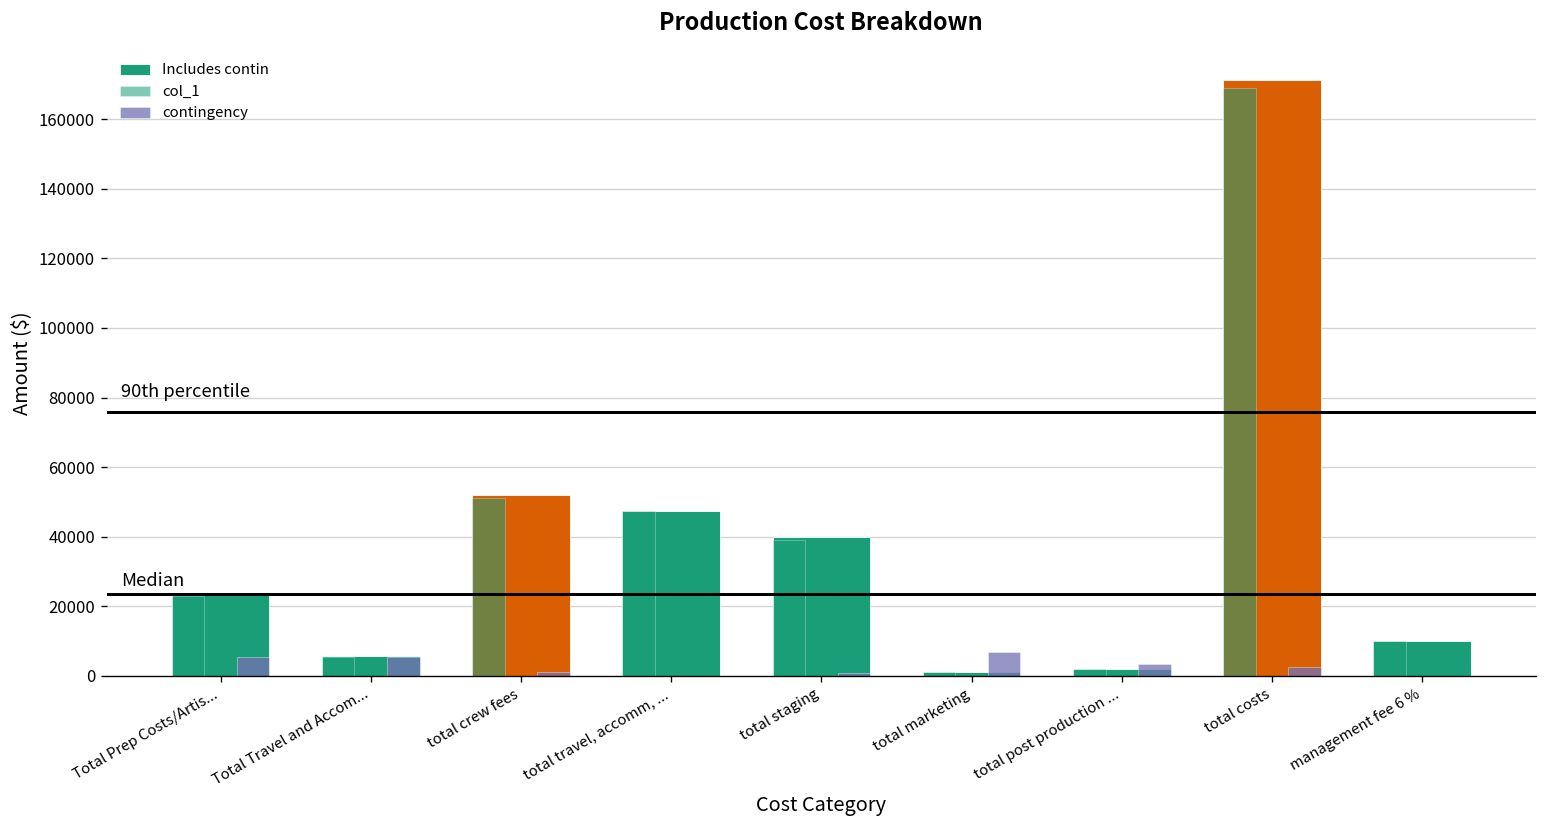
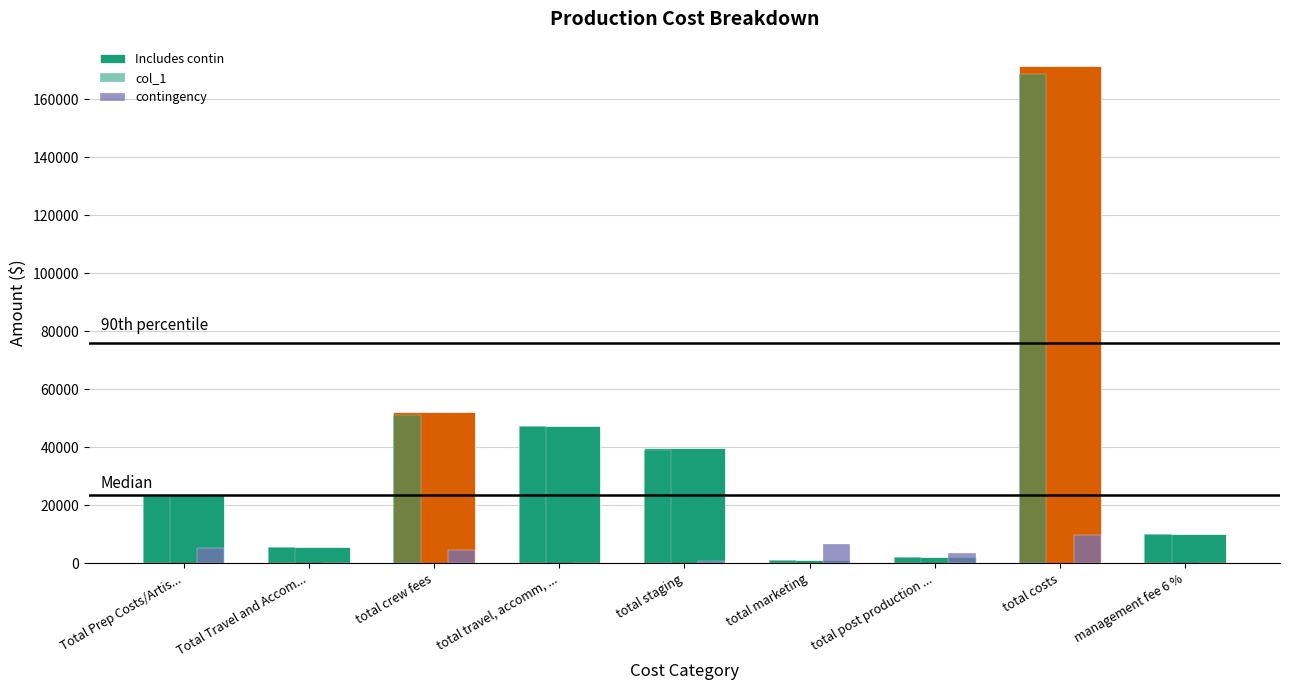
contingency, Total Travel and Accom...: 6000 -> 0
contingency, total crew fees: 1000 -> 4000
contingency, total costs: 2000 -> 10000
